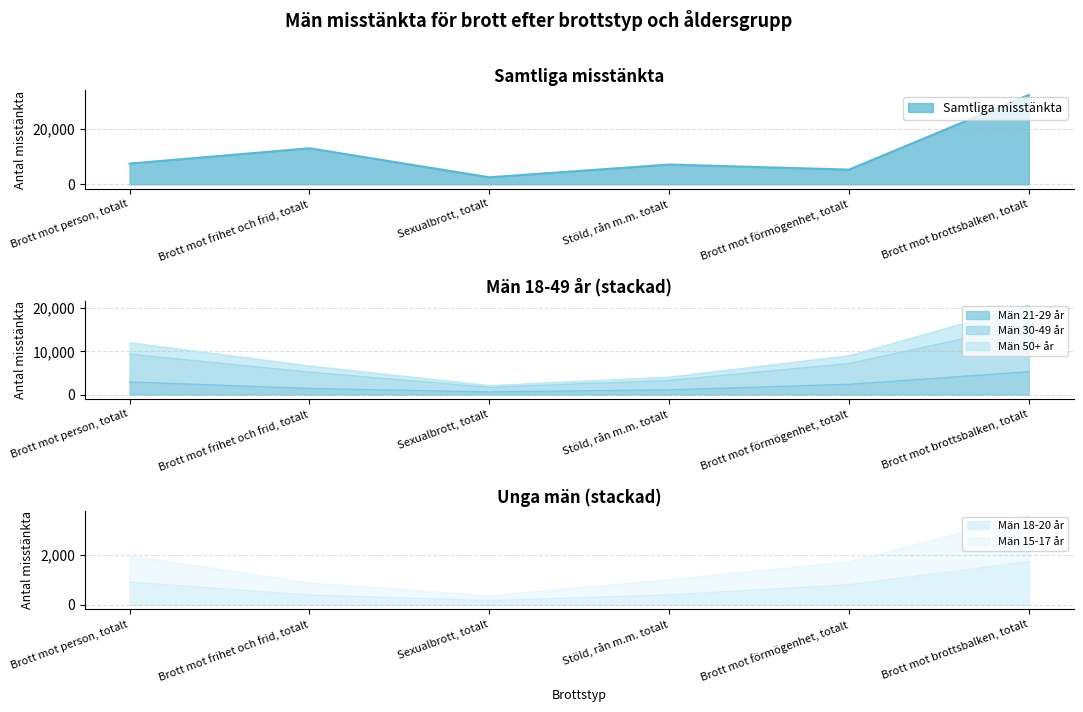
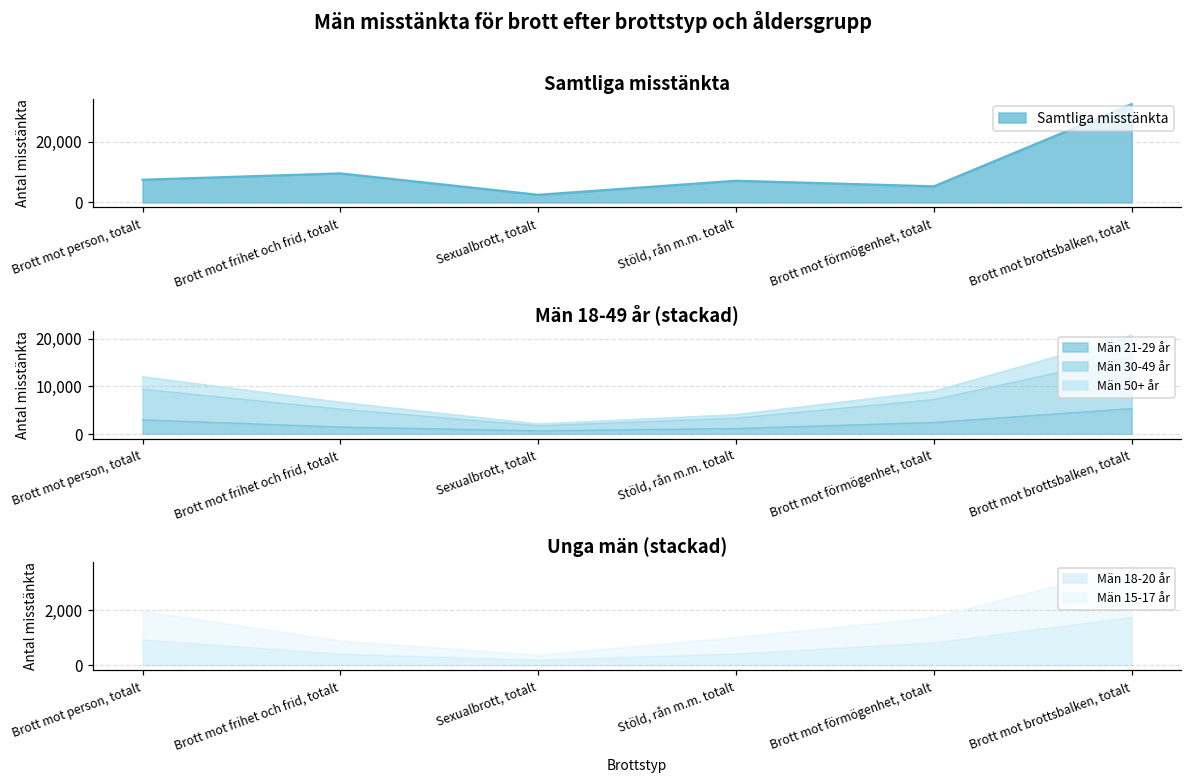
Samtliga misstänkta, Brott mot frihet och frid, totalt: 13,000 -> 10,000
